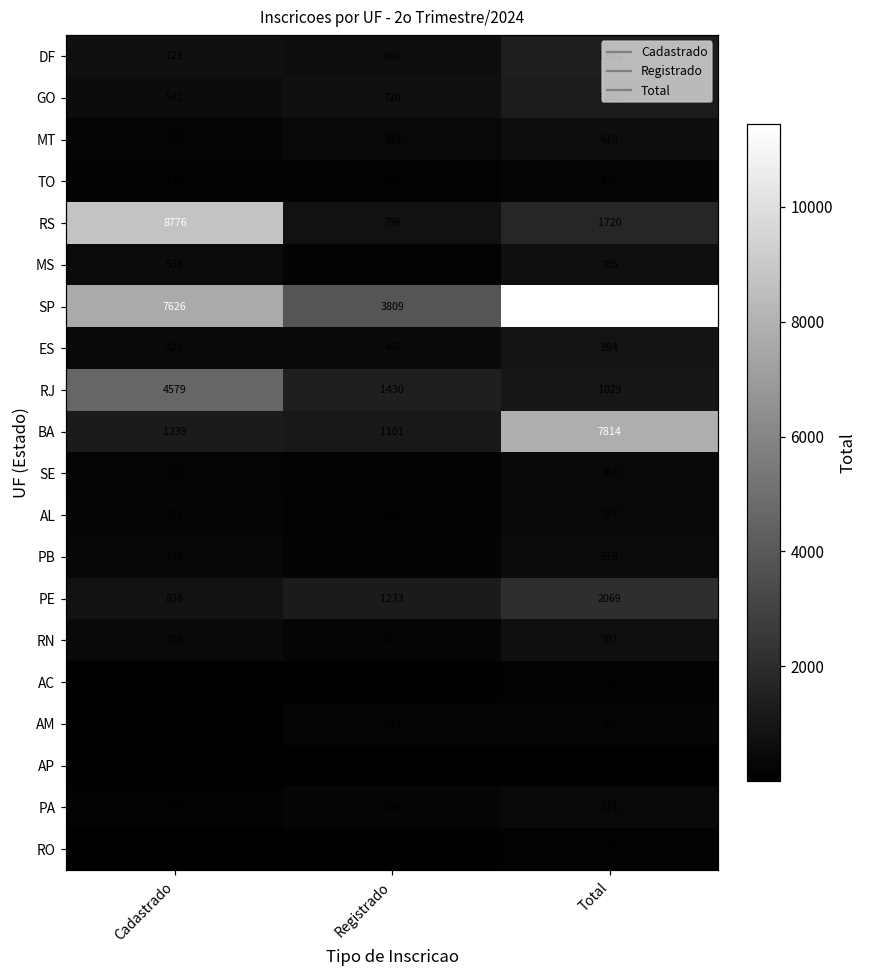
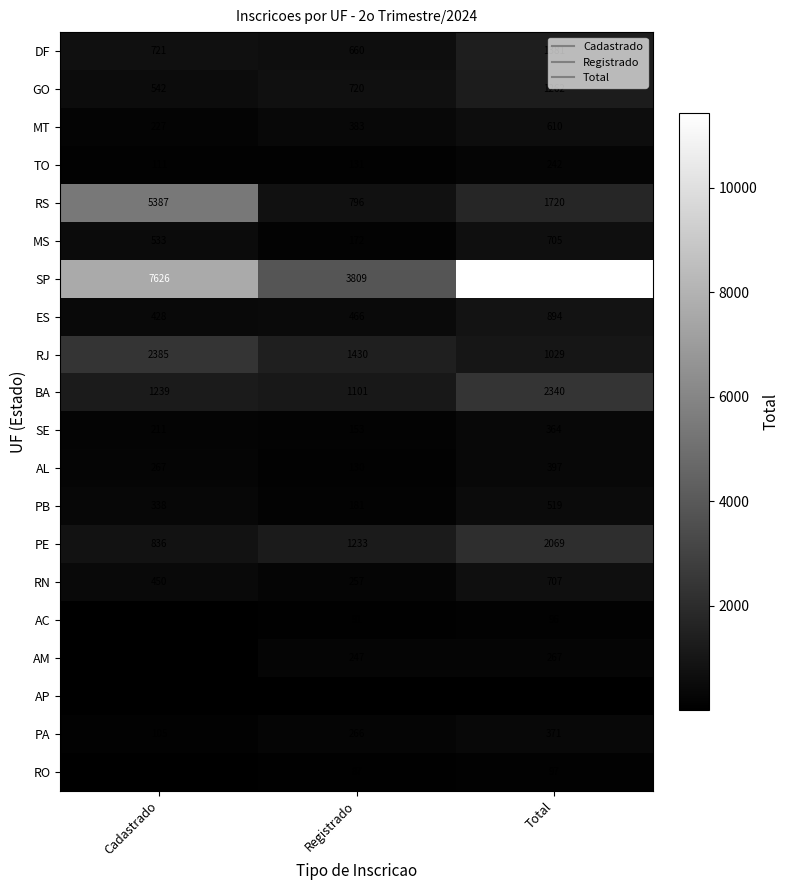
RS, Cadastrado: 8776 -> 5387
RJ, Cadastrado: 4579 -> 2385
BA, Total: 7814 -> 2340
